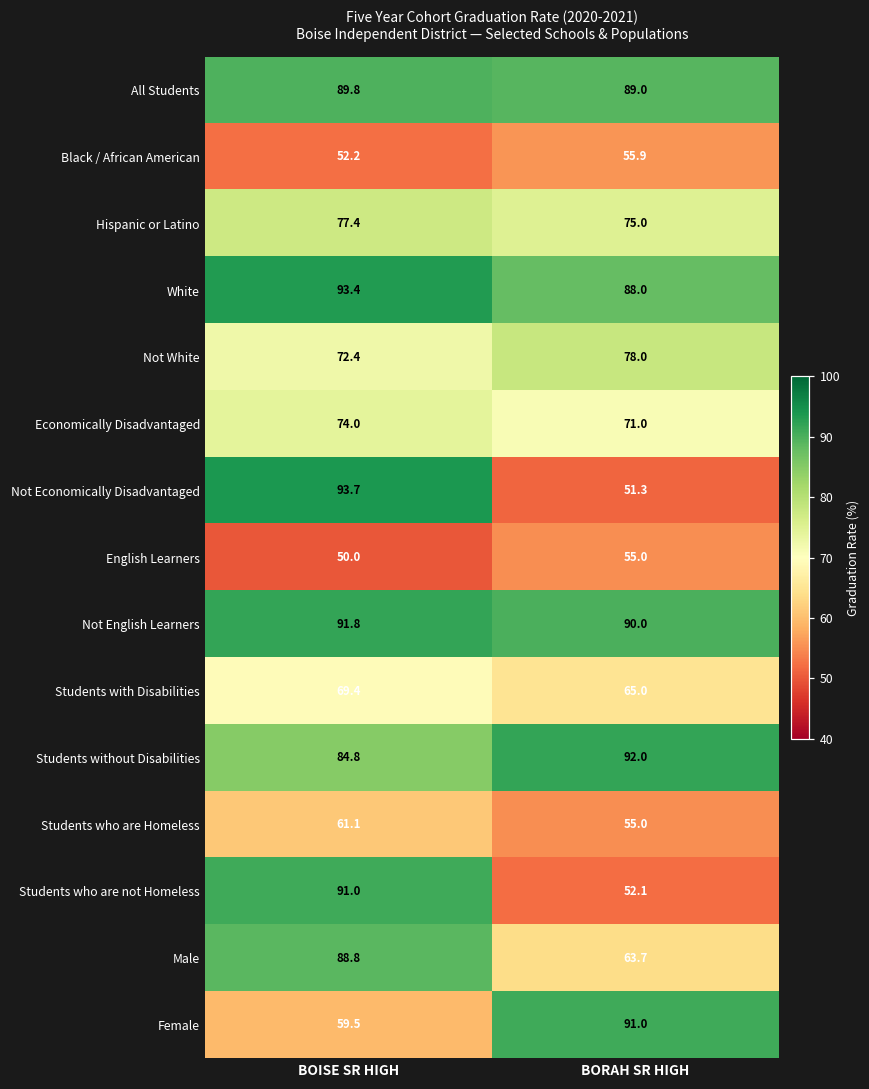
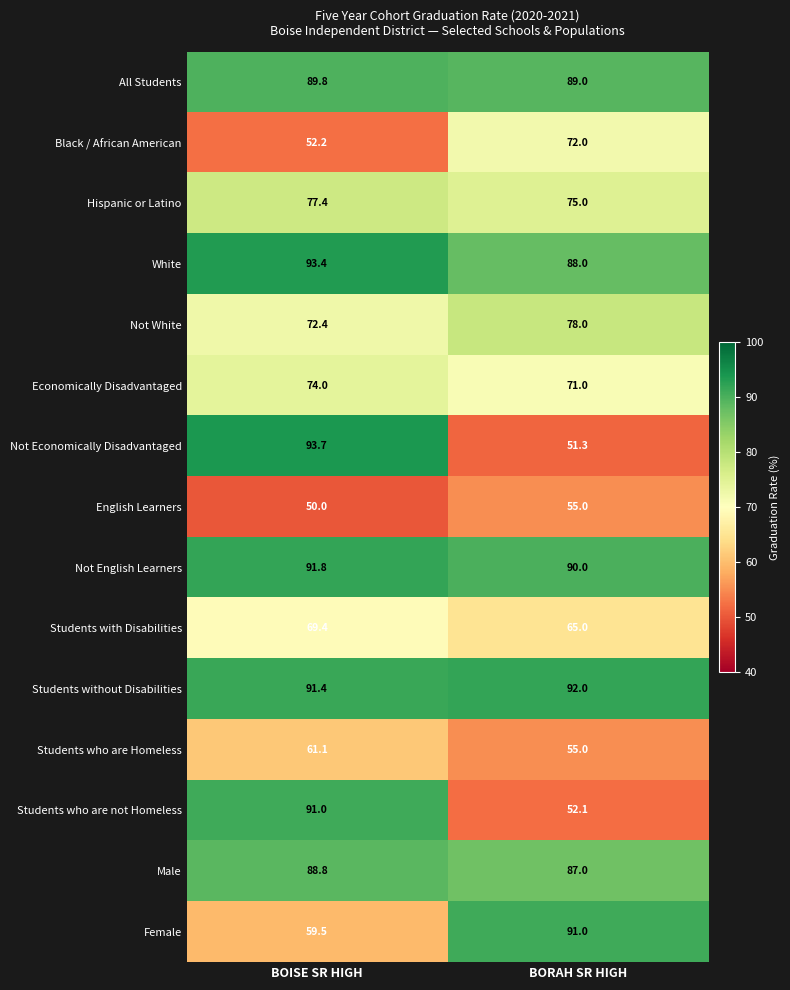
Black / African American, BORAH SR HIGH: 55.9 -> 72.0
Students without Disabilities, BOISE SR HIGH: 84.8 -> 91.4
Male, BORAH SR HIGH: 63.7 -> 87.0
